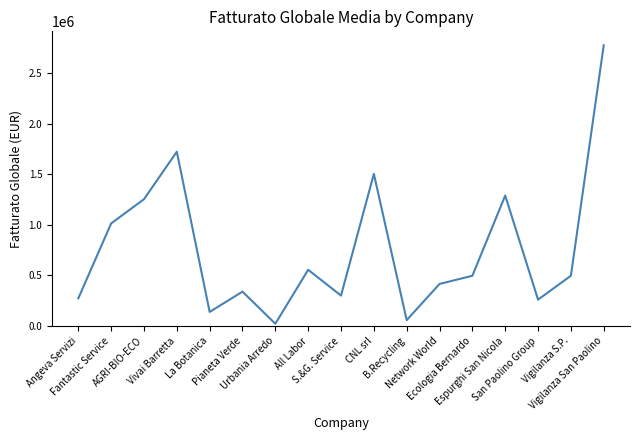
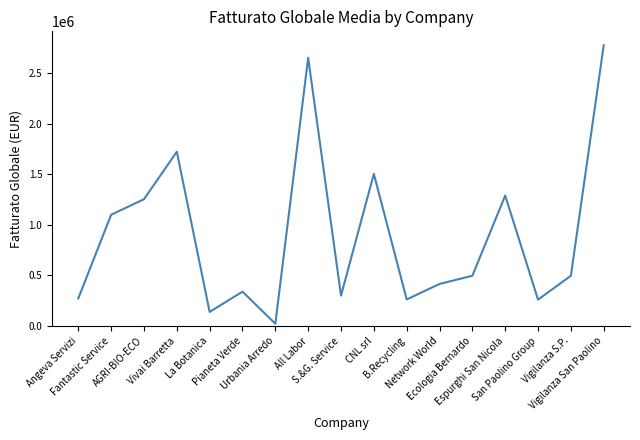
Fantastic Service: 1010000 -> 1100000
All Labor: 560000 -> 2650000
B.Recycling: 60000 -> 260000
